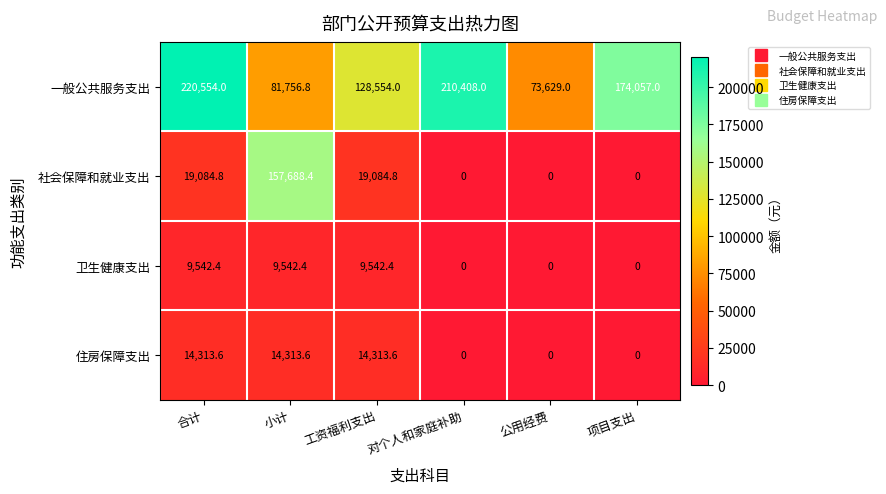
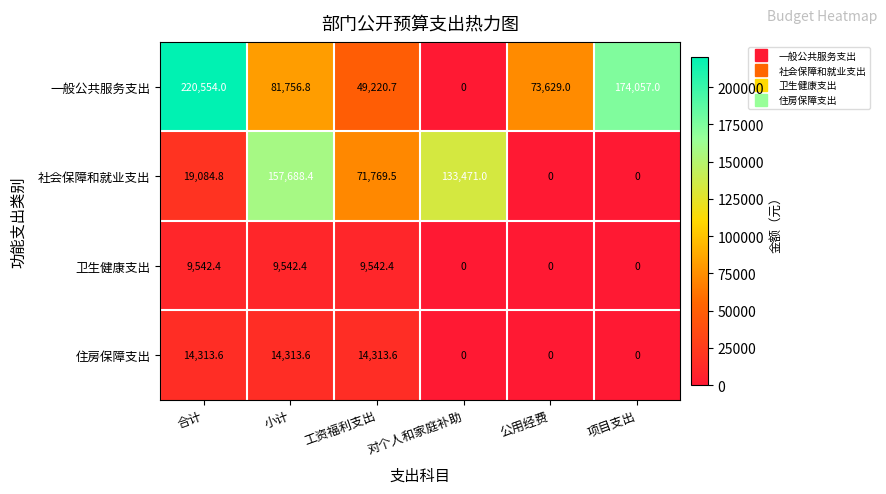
一般公共服务支出, 工资福利支出: 128,554.0 -> 49,220.7
一般公共服务支出, 对个人和家庭补助: 210,408.0 -> 0
社会保障和就业支出, 工资福利支出: 19,084.8 -> 71,769.5
社会保障和就业支出, 对个人和家庭补助: 0 -> 133,471.0
